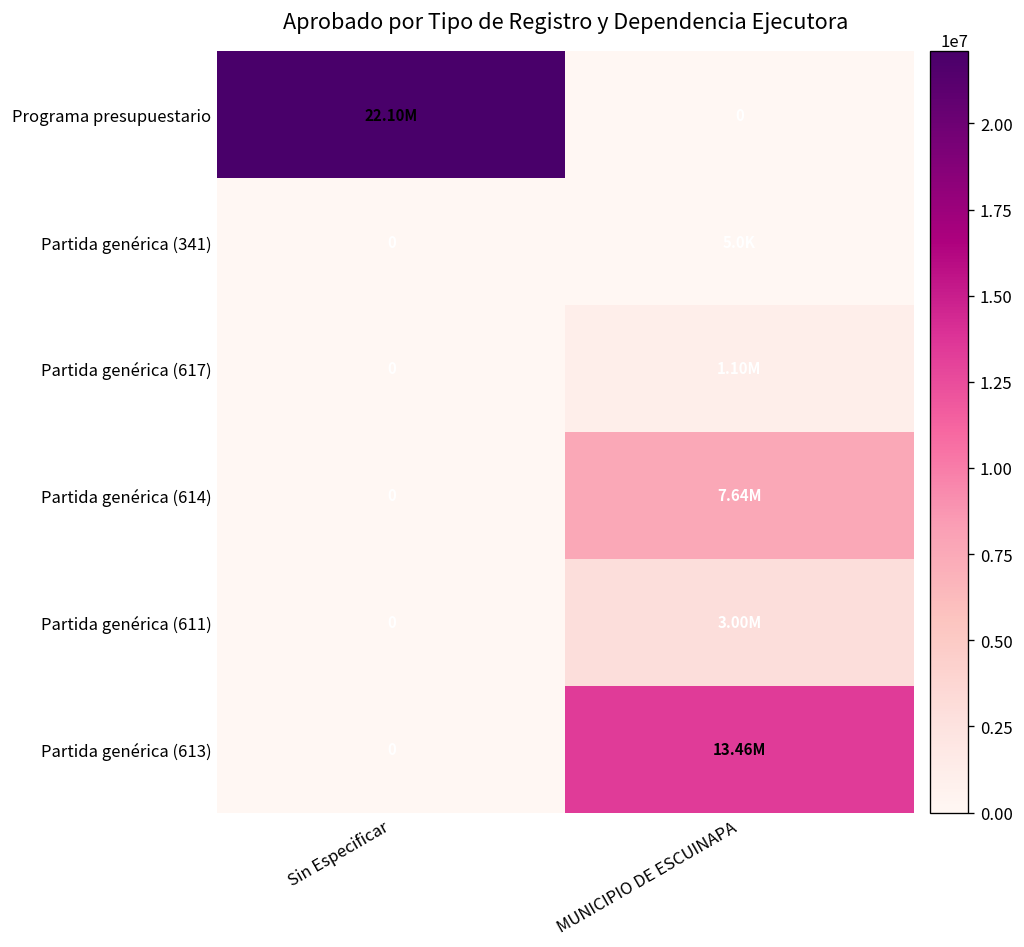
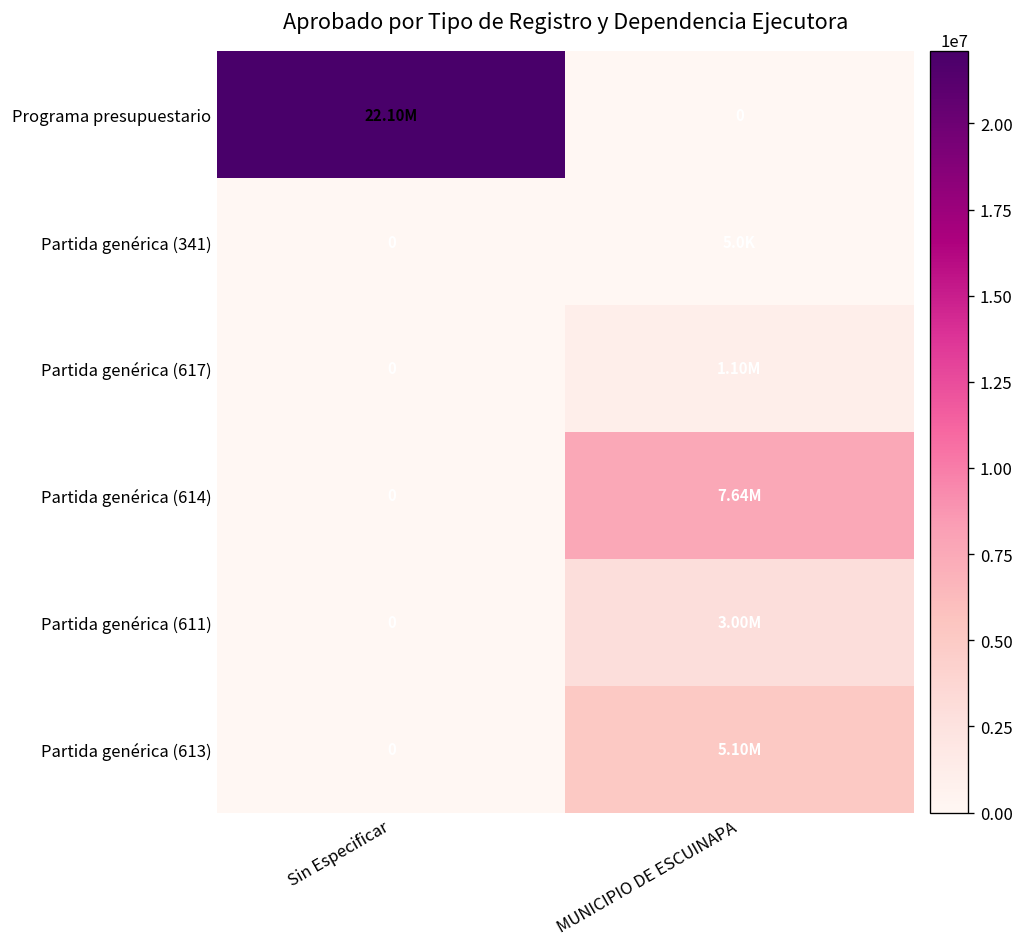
Partida genérica (613), MUNICIPIO DE ESCUINAPA: 13.46M -> 5.10M
